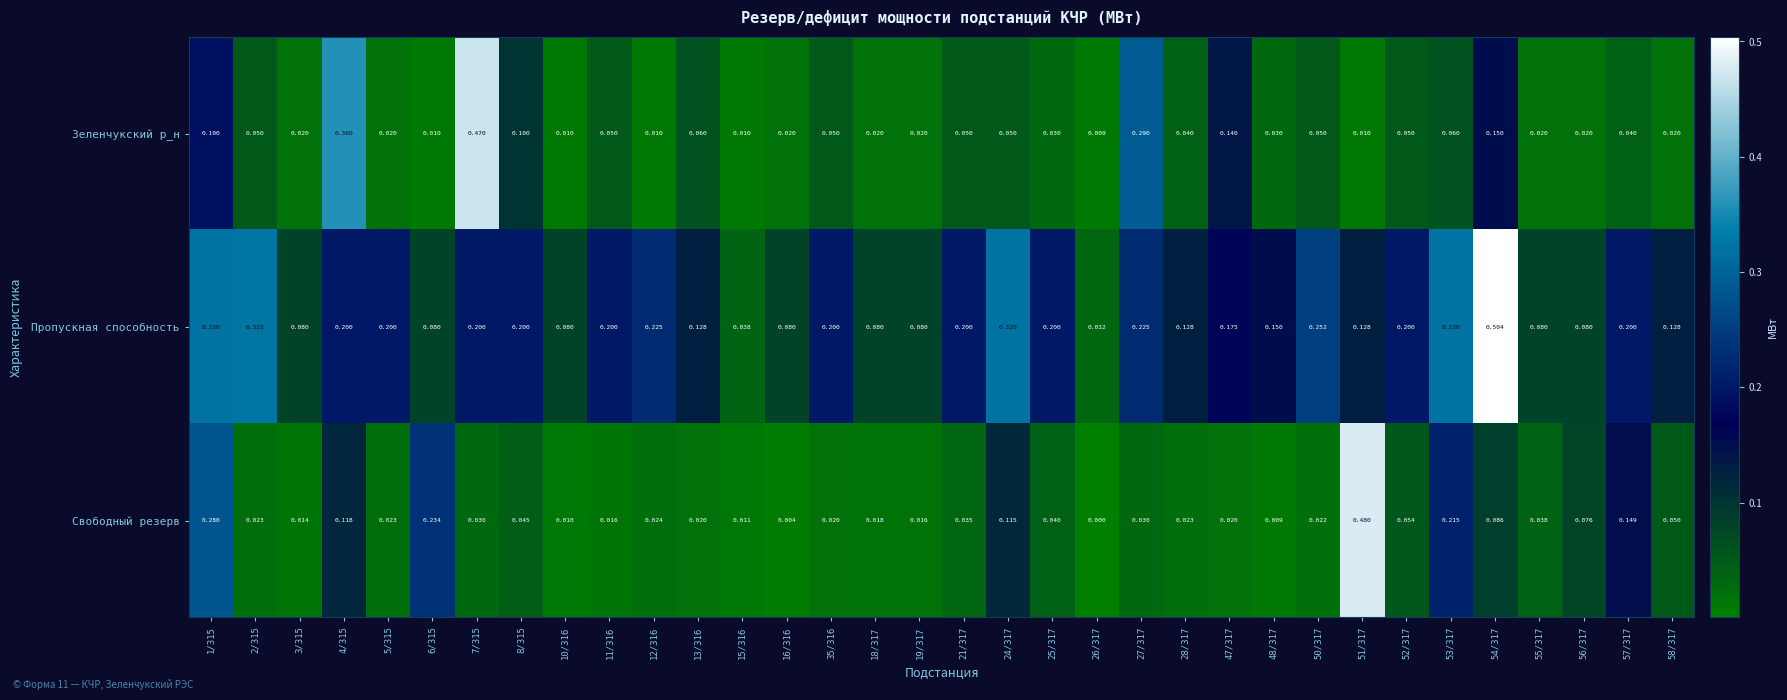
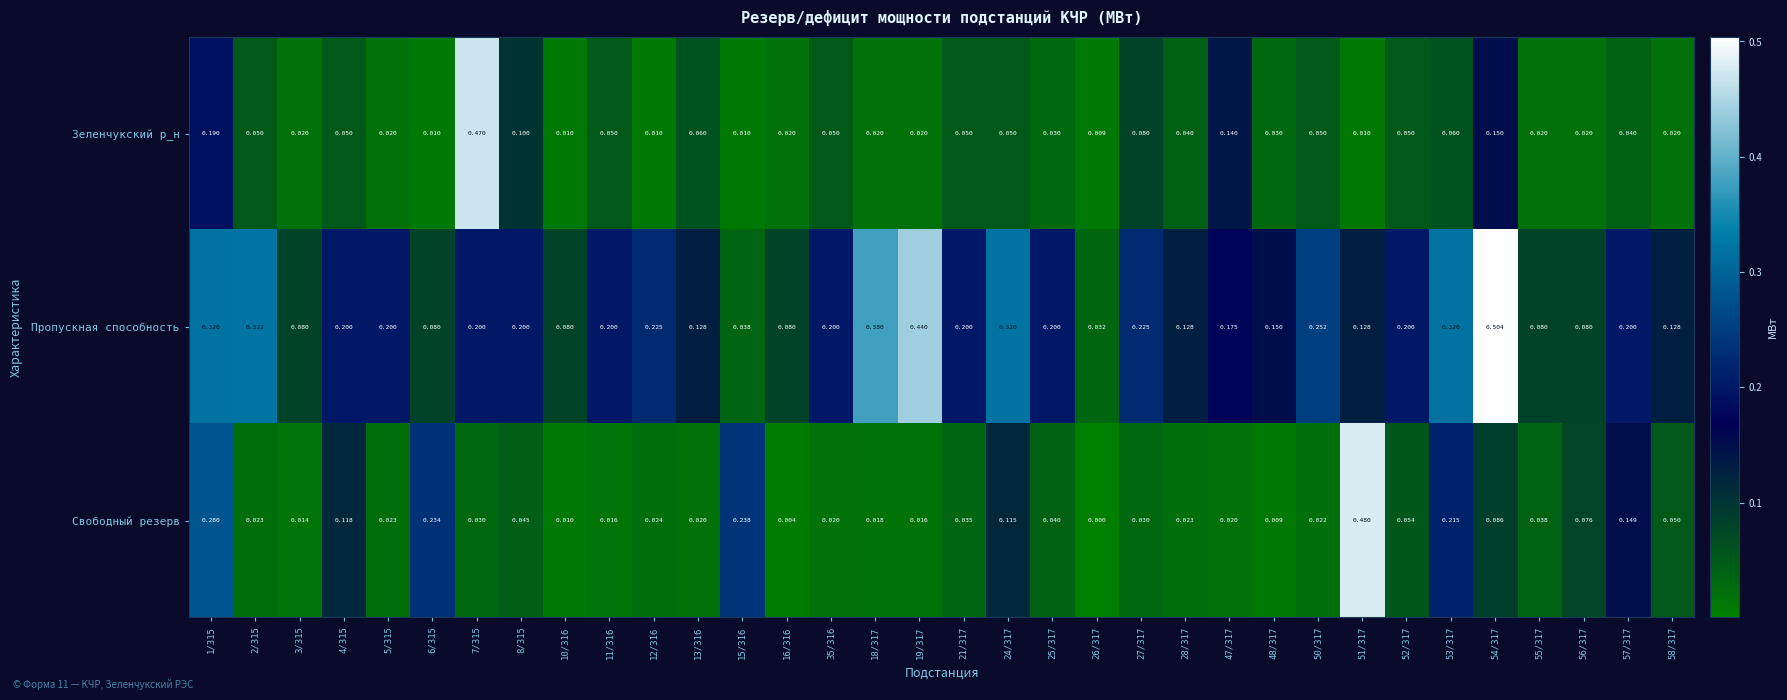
Зеленчукский р_н, 4/315: 0.360 -> 0.050
Зеленчукский р_н, 27/317: 0.290 -> 0.080
Пропускная способность, 18/317: 0.080 -> 0.380
Пропускная способность, 19/317: 0.080 -> 0.440
Свободный резерв, 15/316: 0.011 -> 0.238
